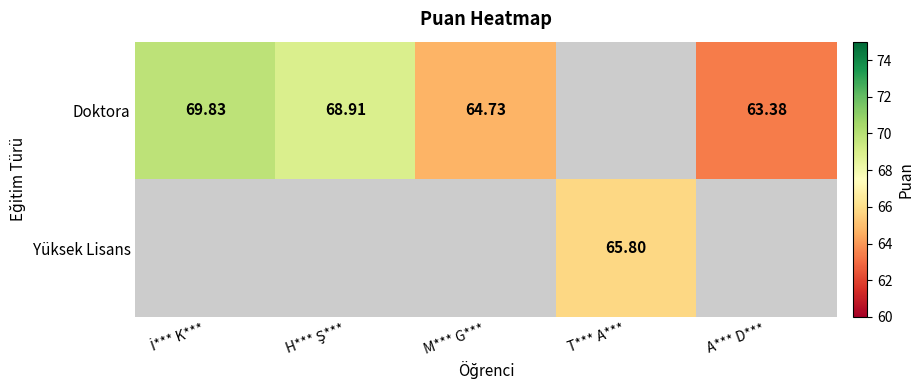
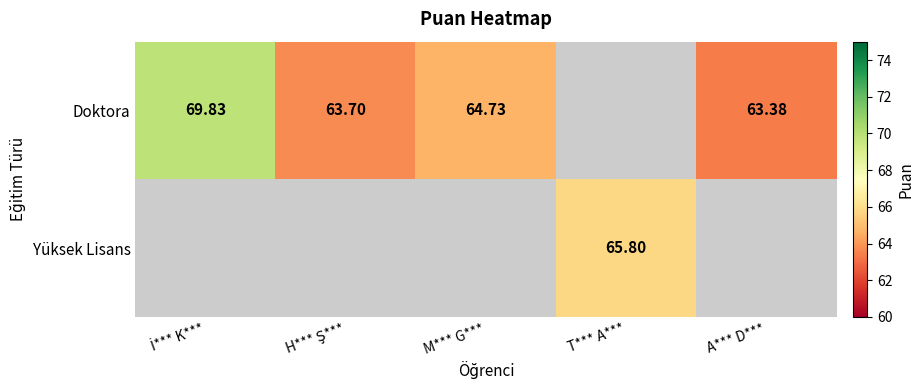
Doktora, H*** Ş***: 68.91 -> 63.70
